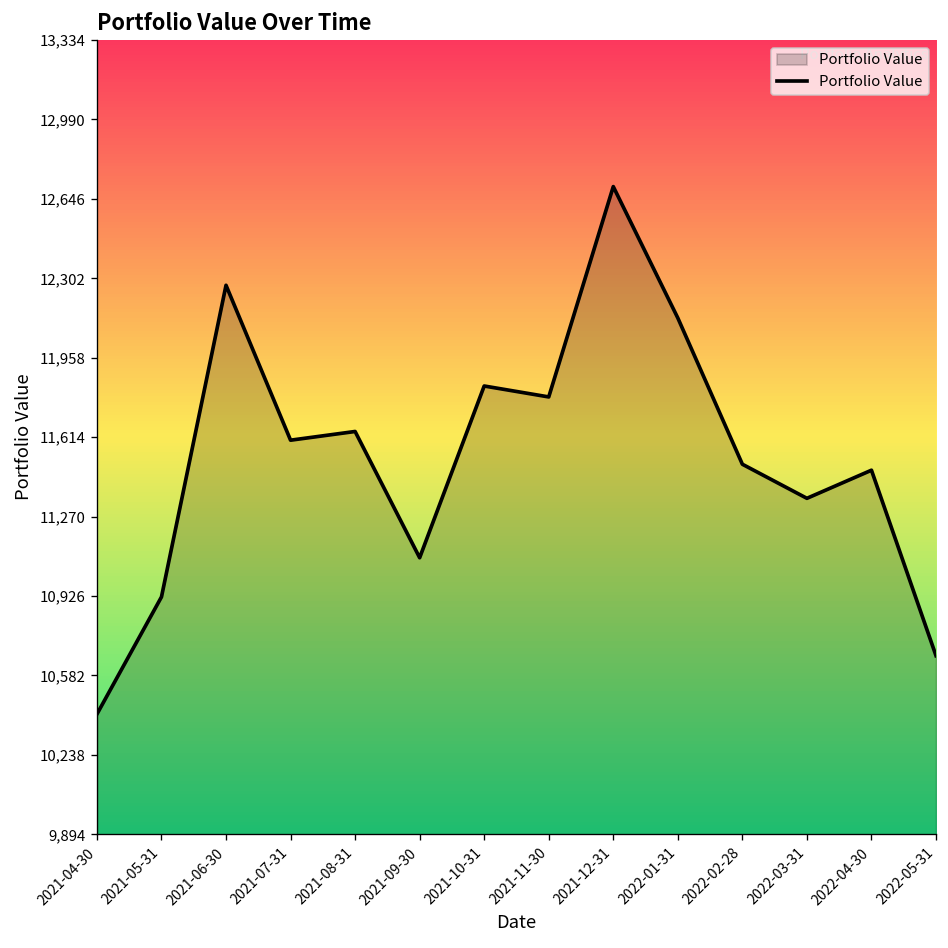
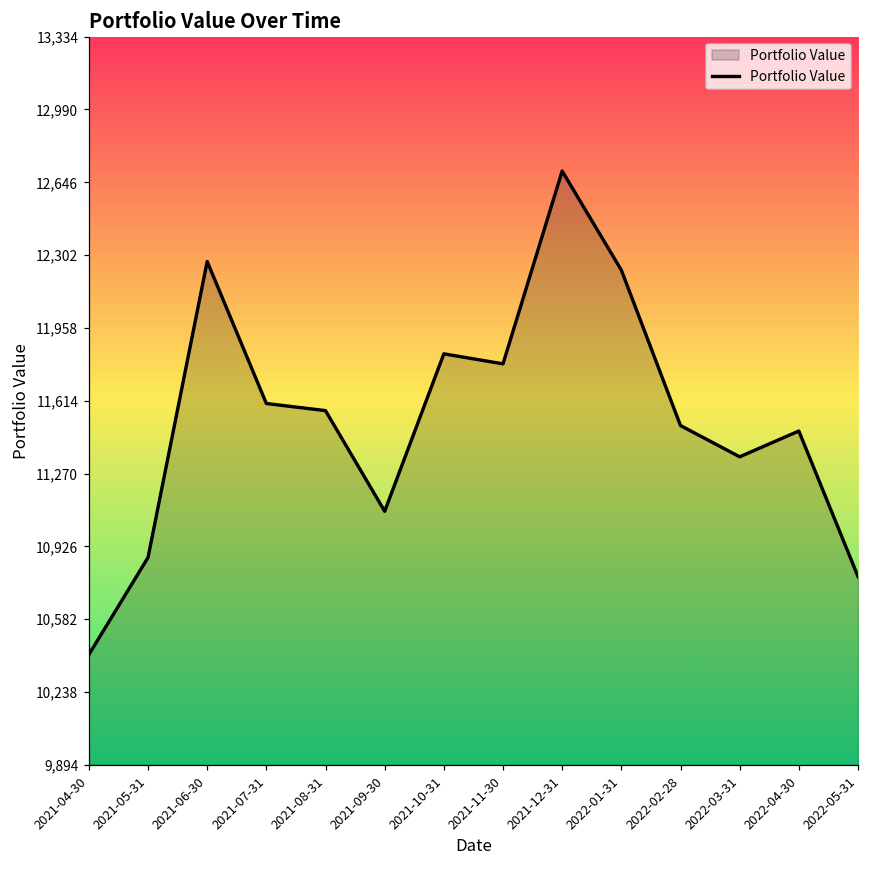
2021-05-31: 10,920 -> 10,870
2021-08-31: 11,640 -> 11,570
2022-01-31: 12,130 -> 12,230
2022-05-31: 10,670 -> 10,780
